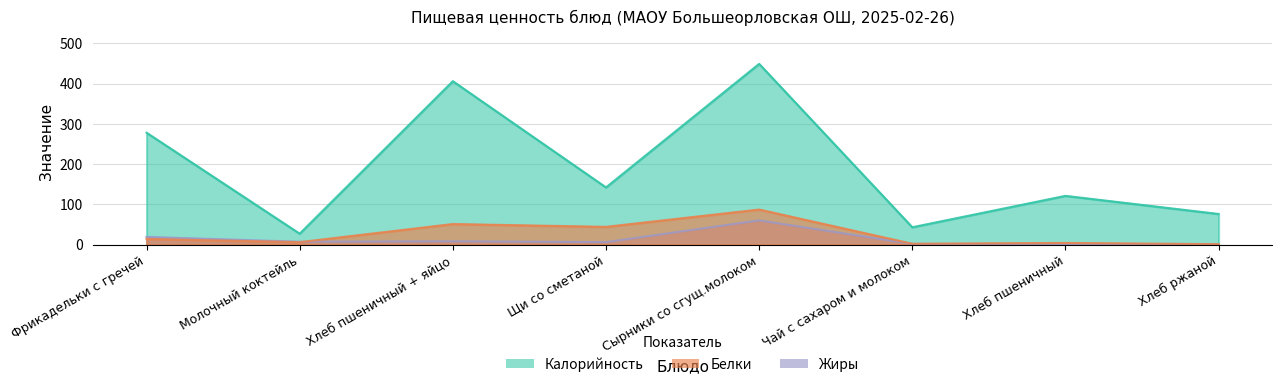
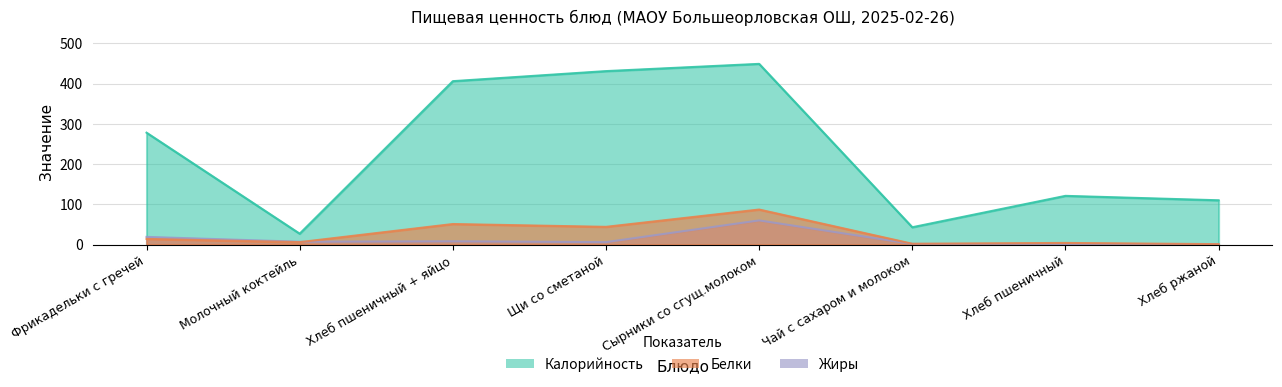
Калорийность, Щи со сметаной: 140 -> 430
Калорийность, Хлеб ржаной: 80 -> 110
